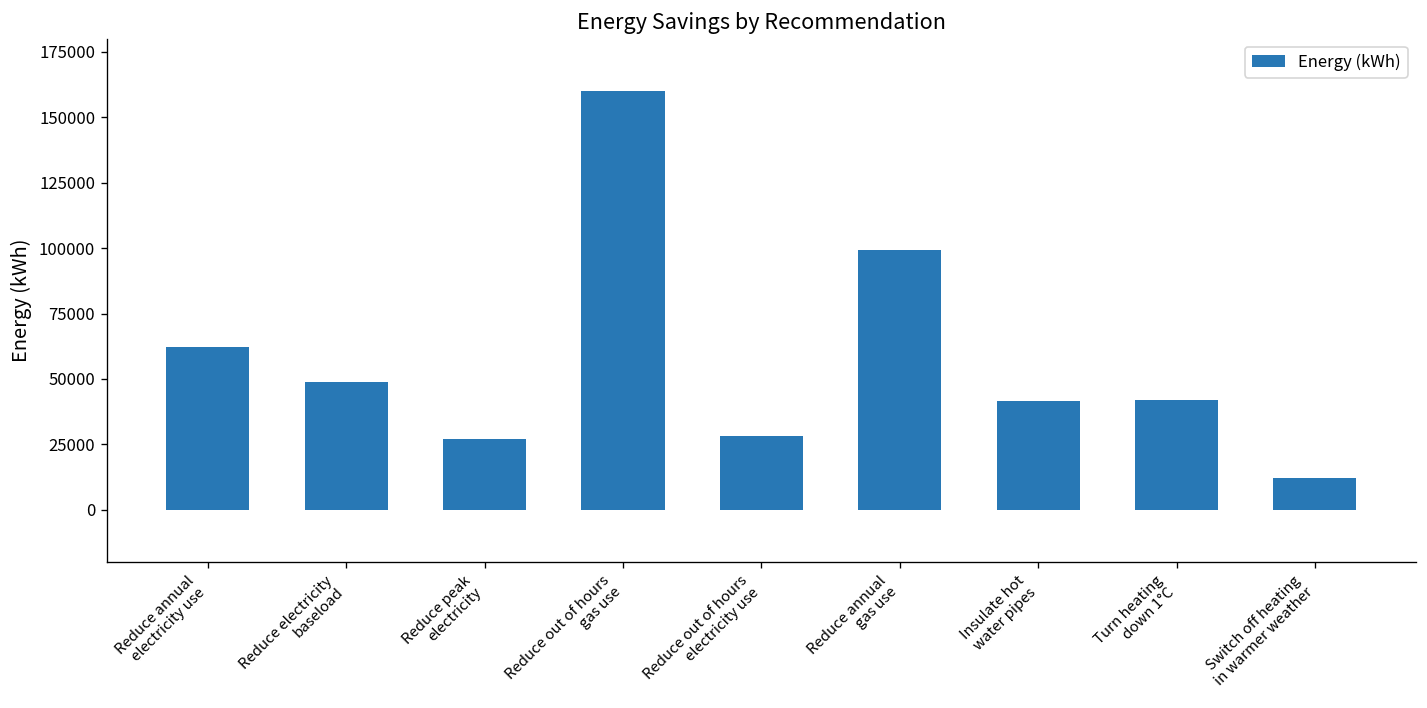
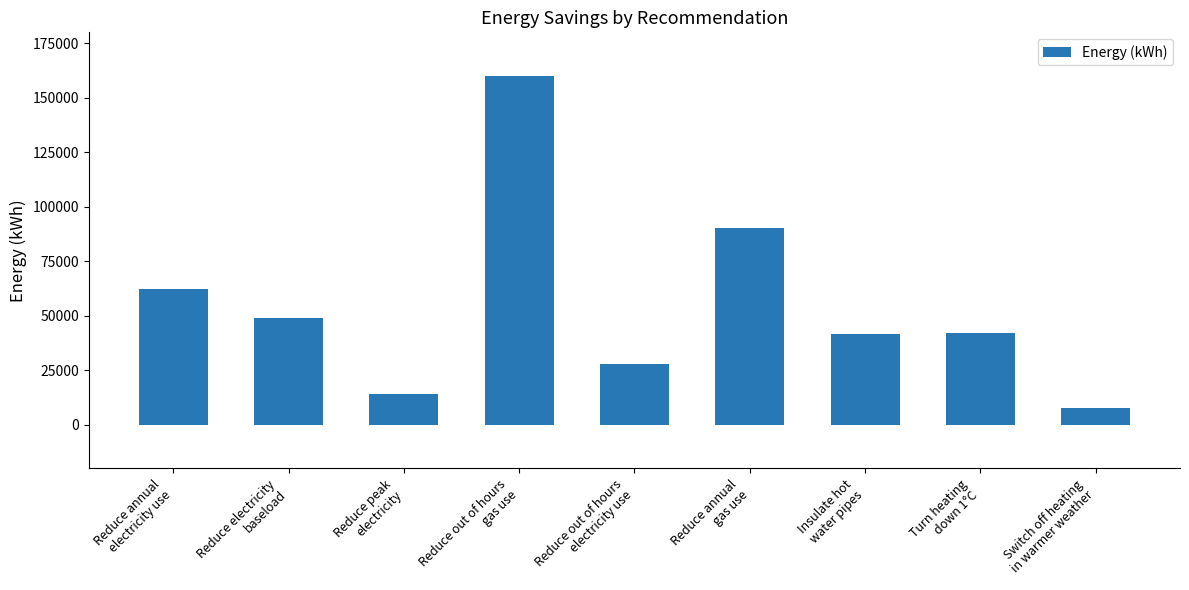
Reduce peak electricity: 27000 -> 14000
Reduce annual gas use: 99000 -> 90000
Switch off heating in warmer weather: 12000 -> 8000
